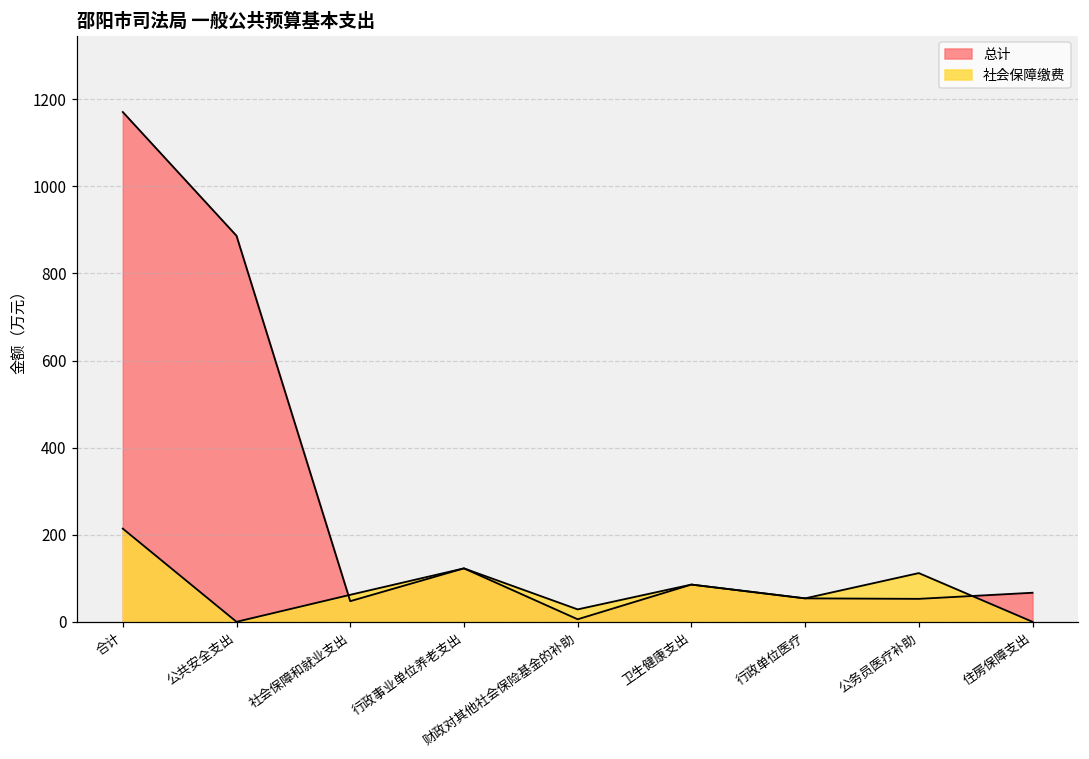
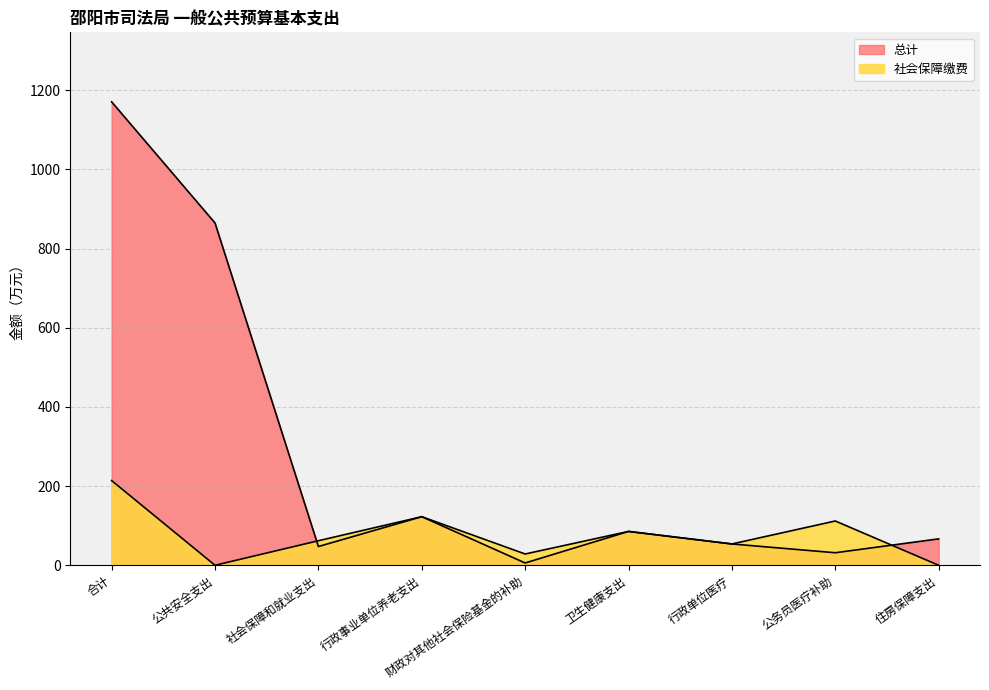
总计, 公共安全支出: 890 -> 860
总计, 公务员医疗补助: 50 -> 30
